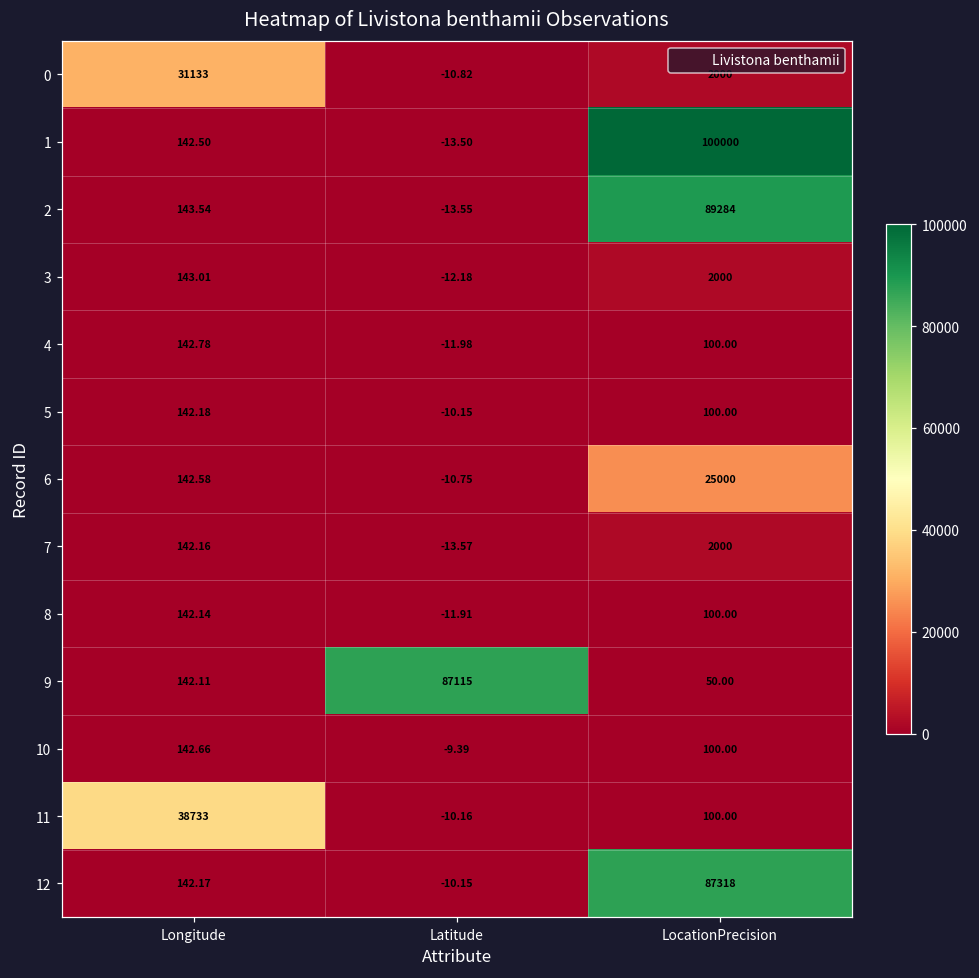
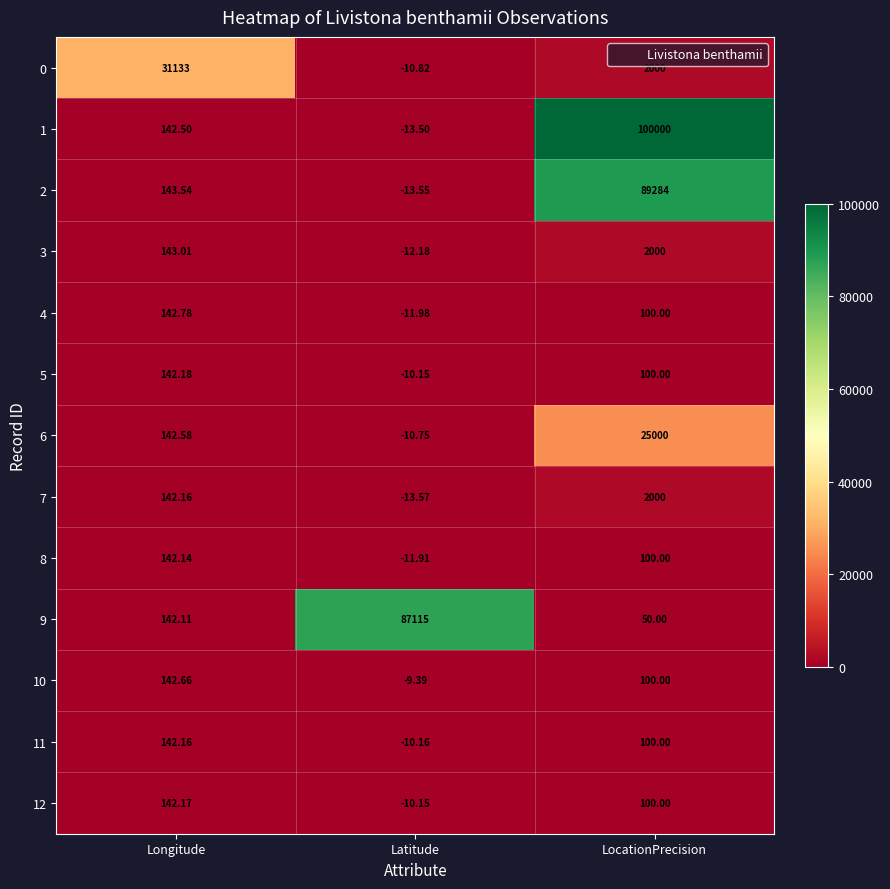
11, Longitude: 38733 -> 142.16
12, LocationPrecision: 87318 -> 100.00
